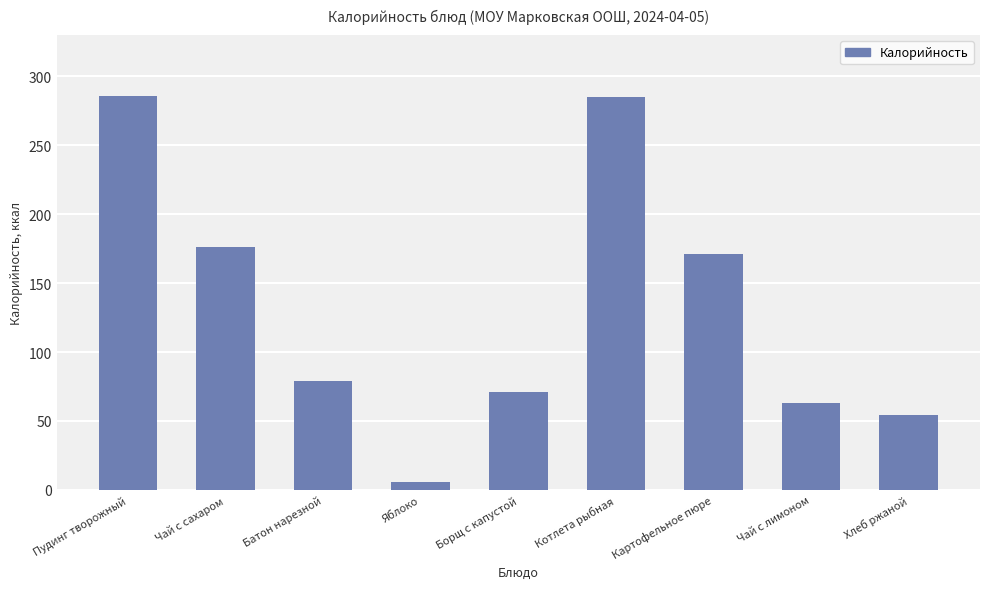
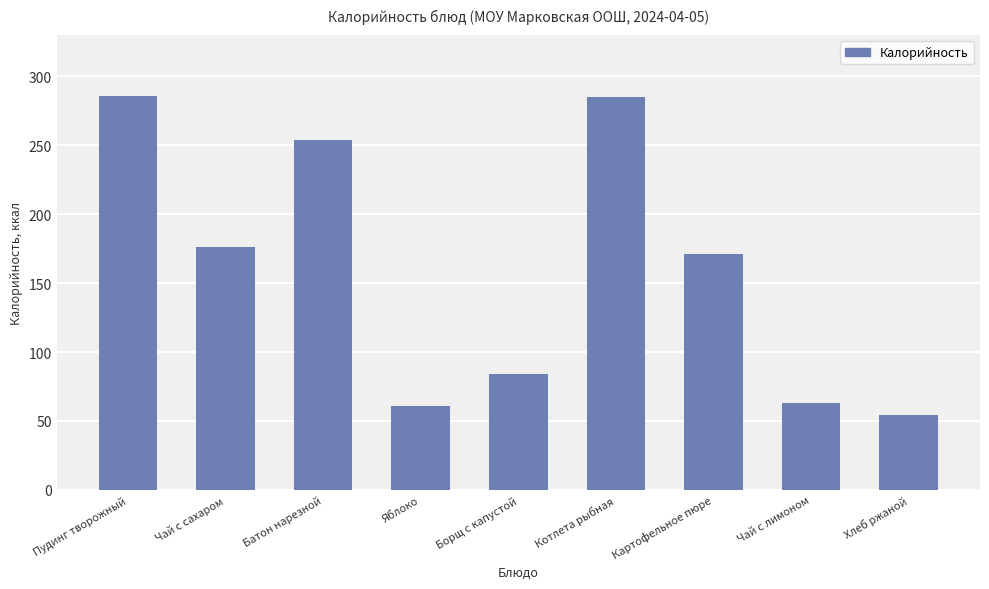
Батон нарезной: 79 -> 254
Яблоко: 6 -> 61
Борщ с капустой: 71 -> 84
